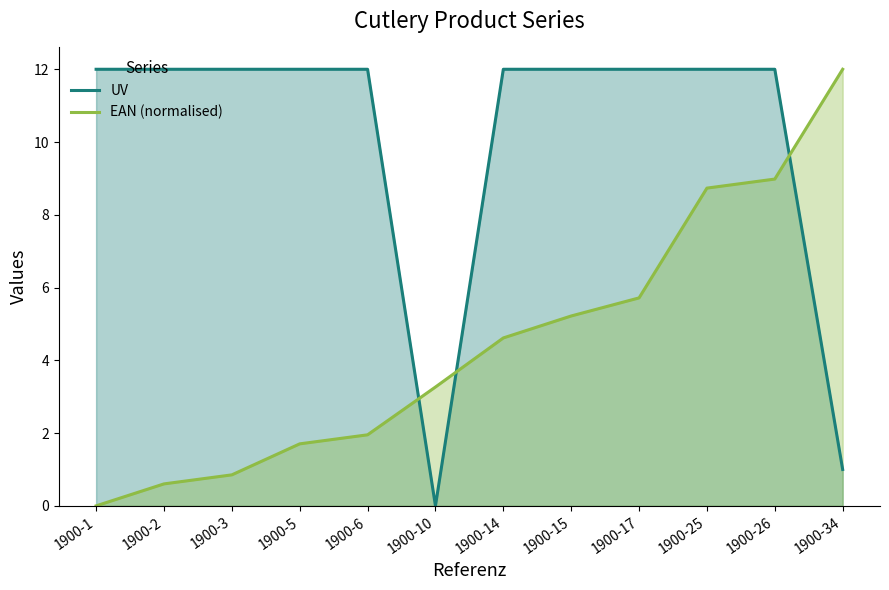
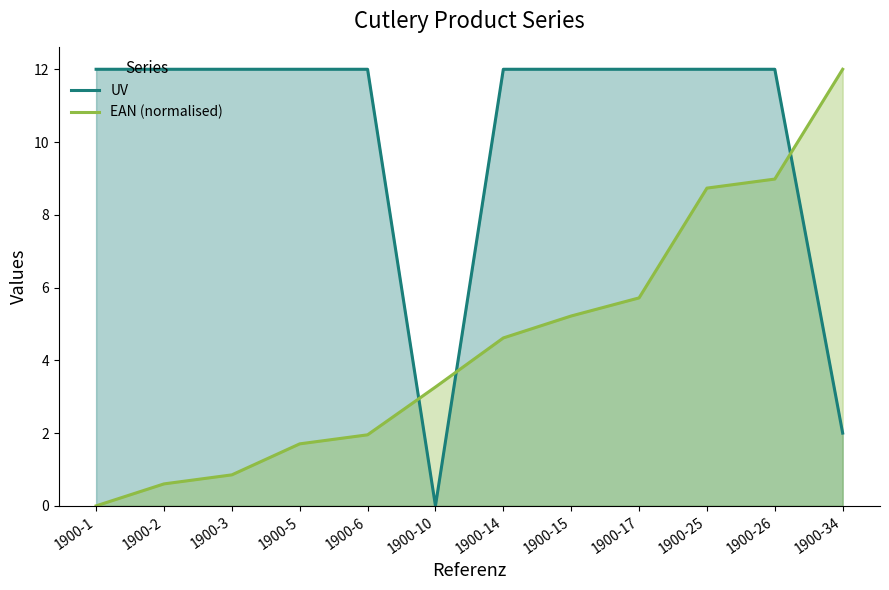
UV, 1900-34: 1 -> 2
